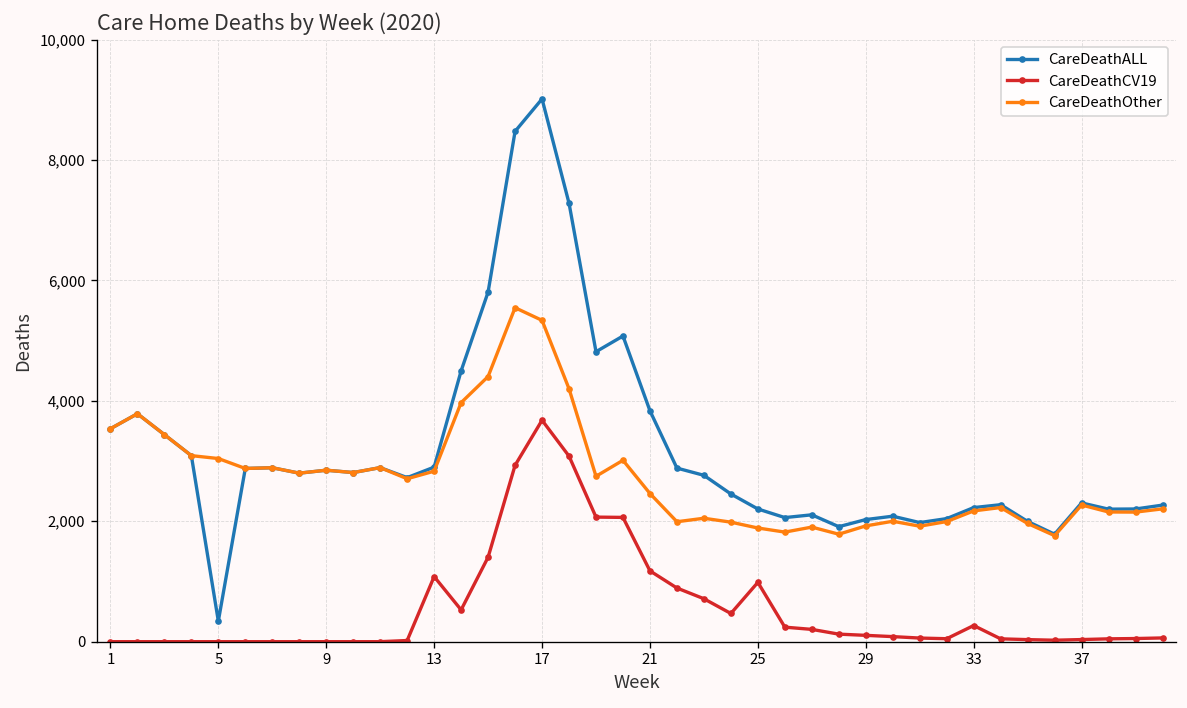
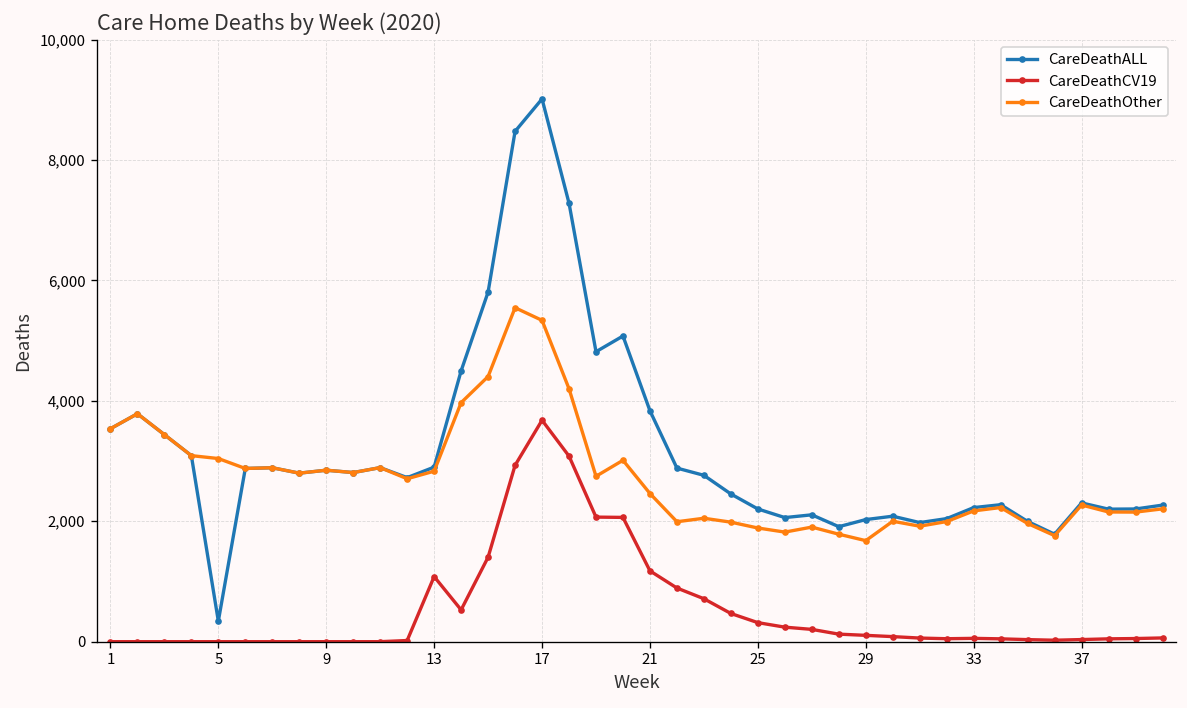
CareDeathCV19, 25: 1,000 -> 300
CareDeathOther, 29: 1,900 -> 1,700
CareDeathCV19, 33: 300 -> 100
